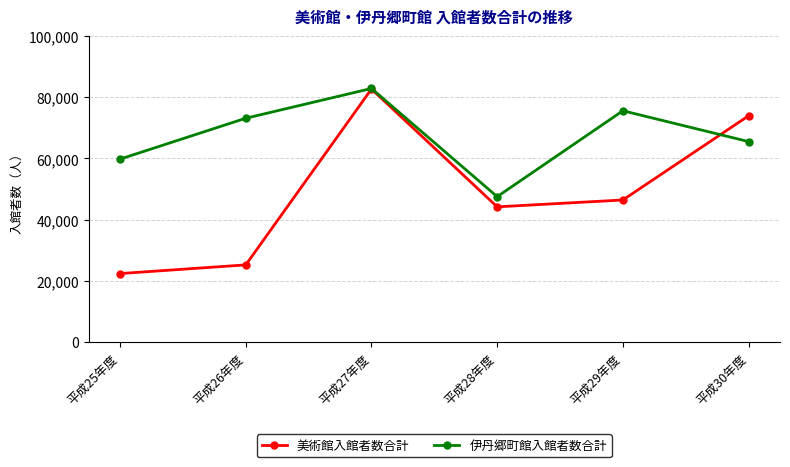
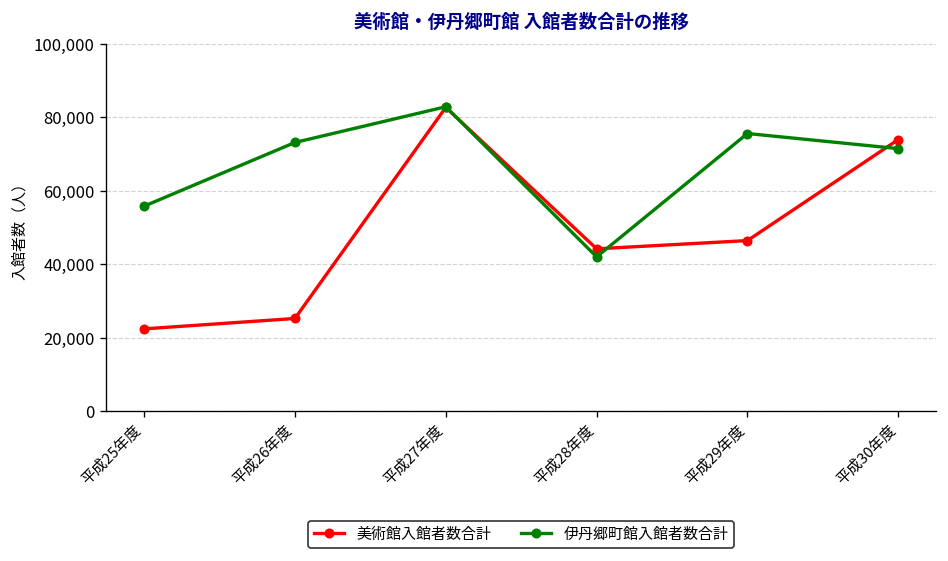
伊丹郷町館入館者数合計, 平成25年度: 60,000 -> 56,000
伊丹郷町館入館者数合計, 平成28年度: 48,000 -> 42,000
伊丹郷町館入館者数合計, 平成30年度: 65,000 -> 71,000
